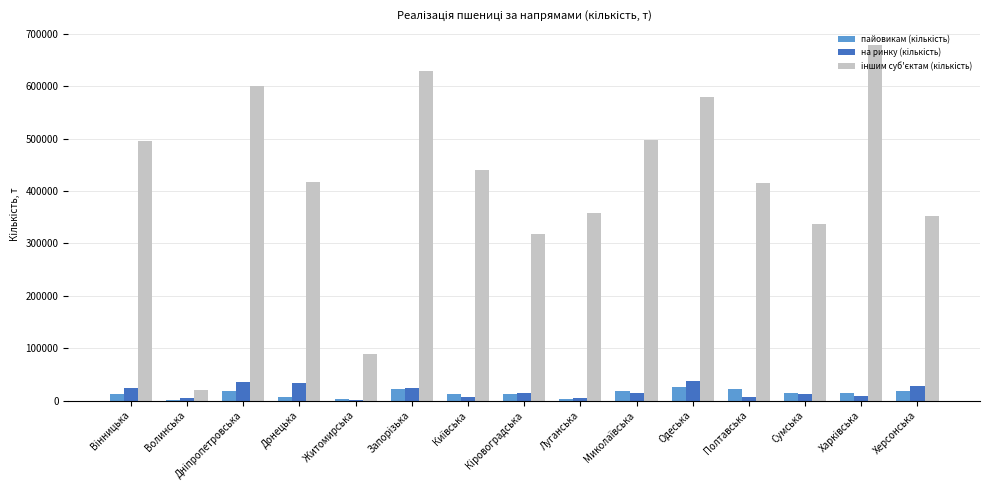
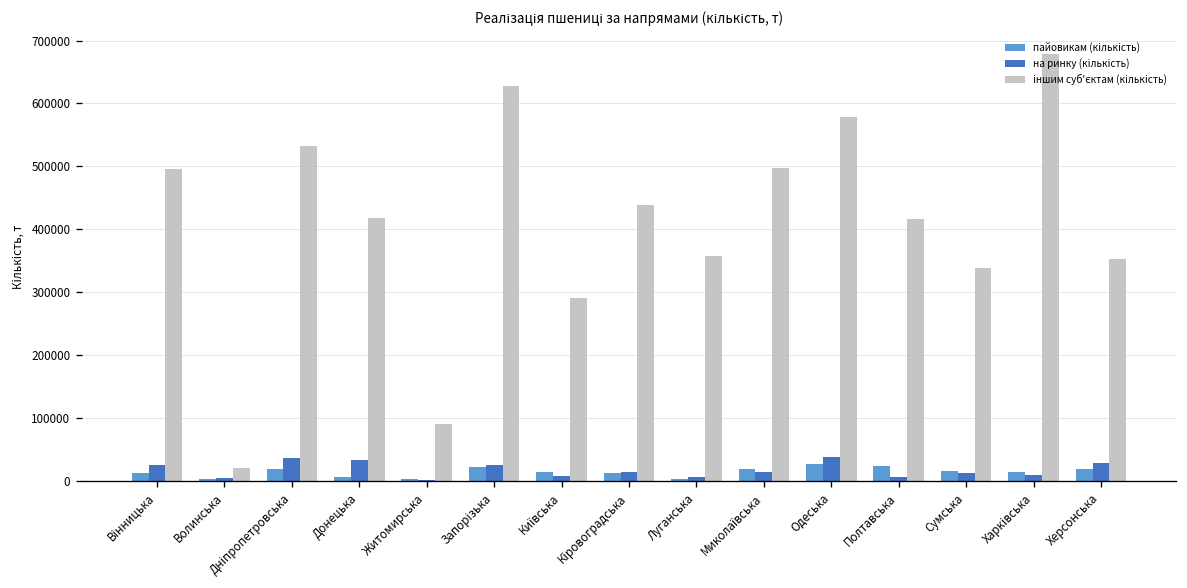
іншим суб'єктам (кількість), Дніпропетровська: 600000 -> 530000
іншим суб'єктам (кількість), Київська: 440000 -> 290000
іншим суб'єктам (кількість), Кіровоградська: 320000 -> 440000
